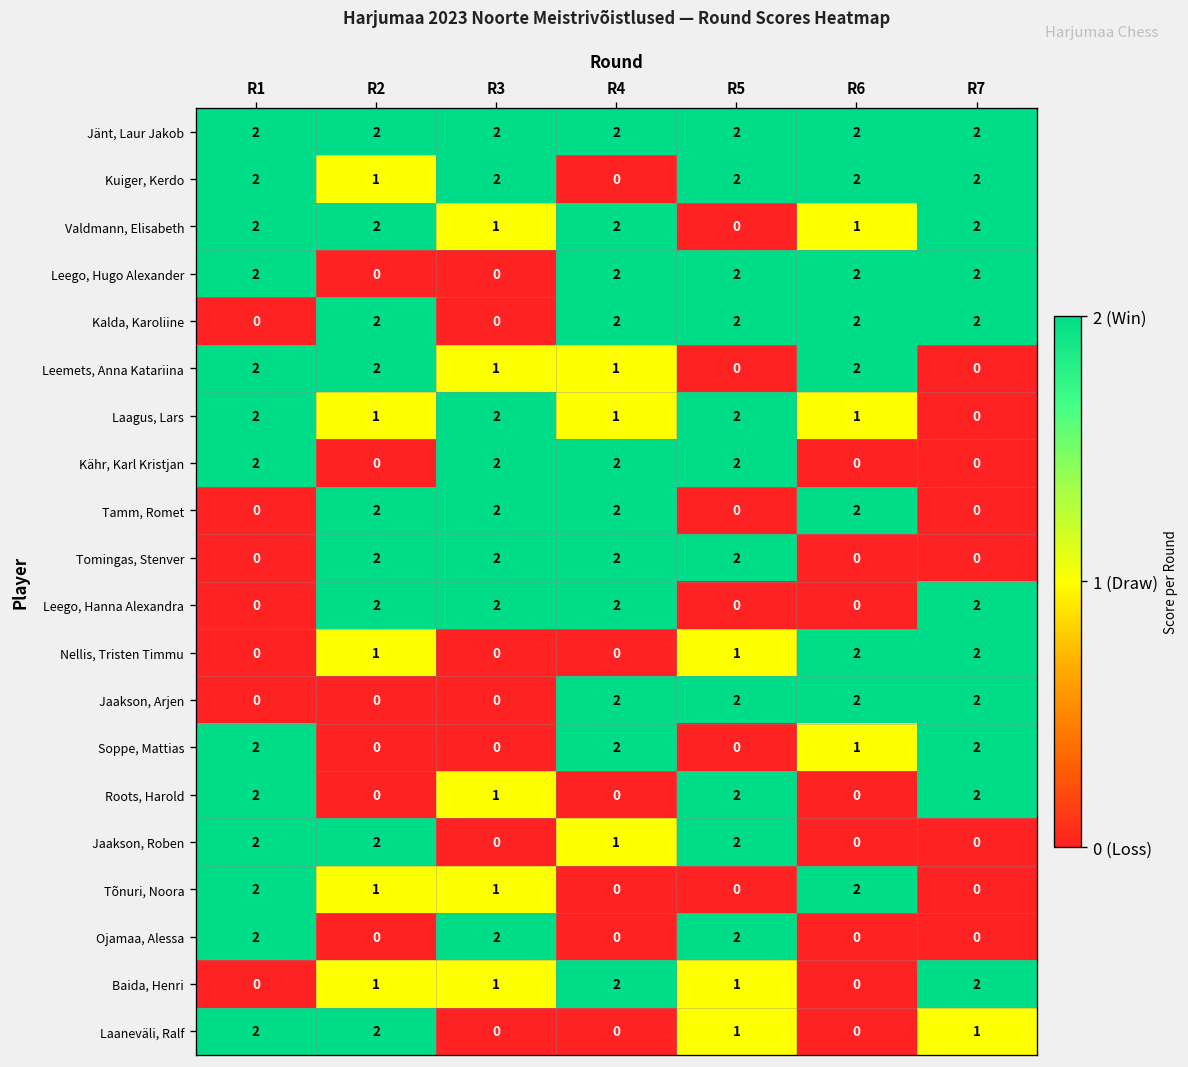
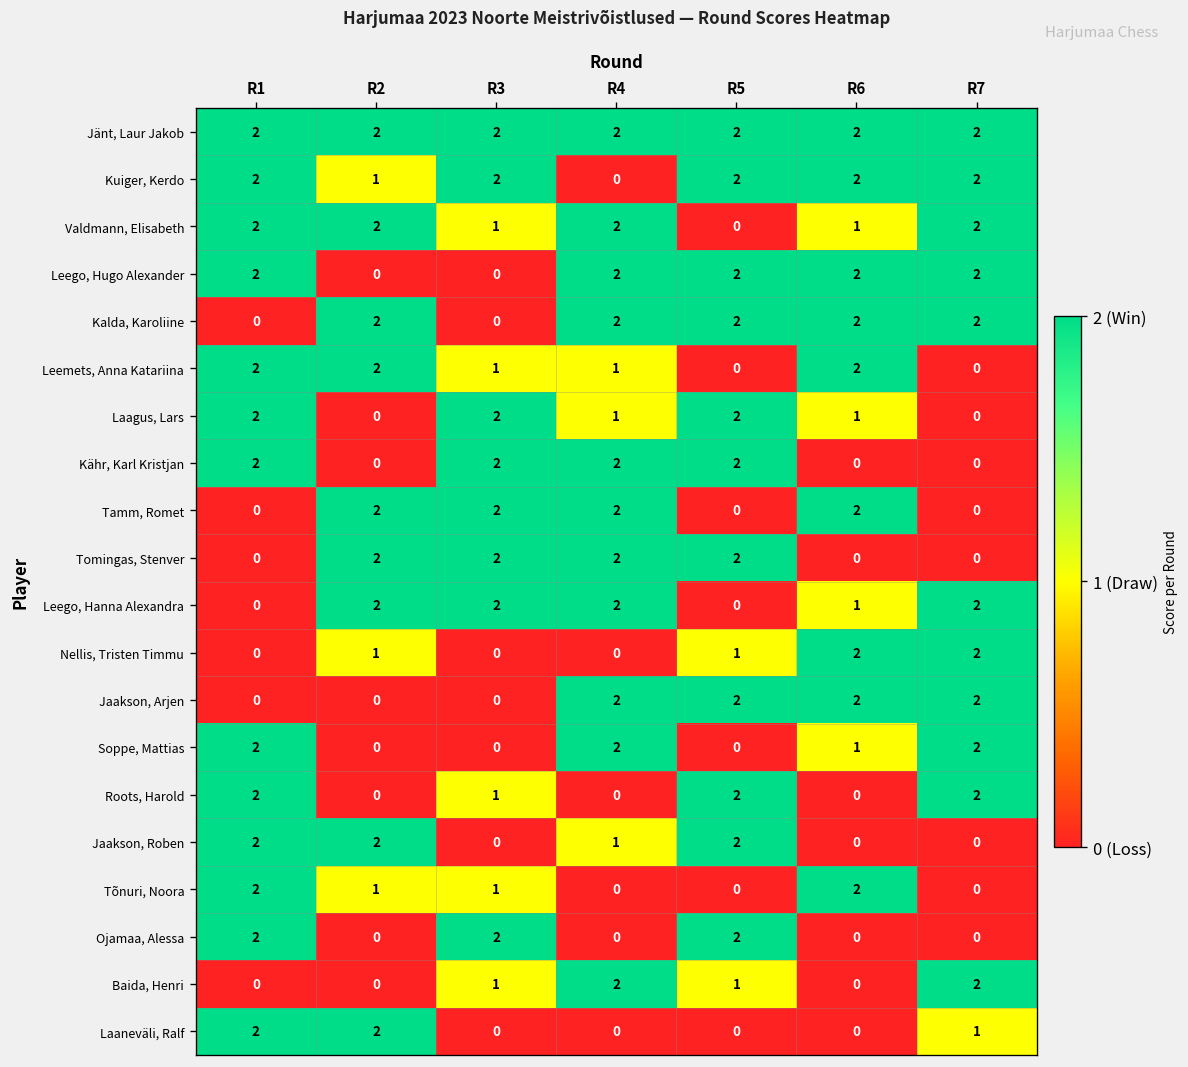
Laagus, Lars, R2: 1 -> 0
Leego, Hanna Alexandra, R6: 0 -> 1
Baida, Henri, R2: 1 -> 0
Laaneväli, Ralf, R5: 1 -> 0
